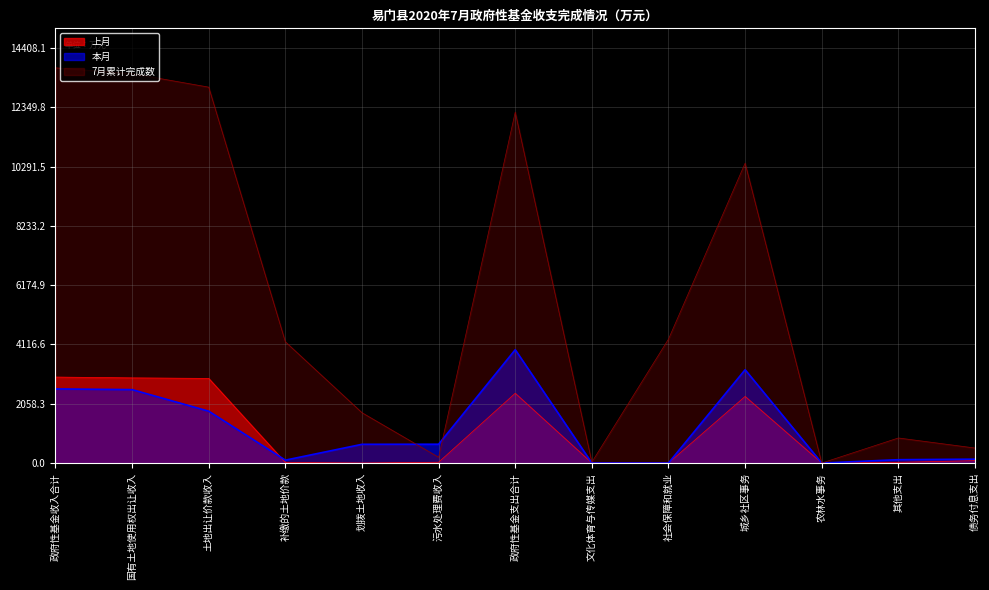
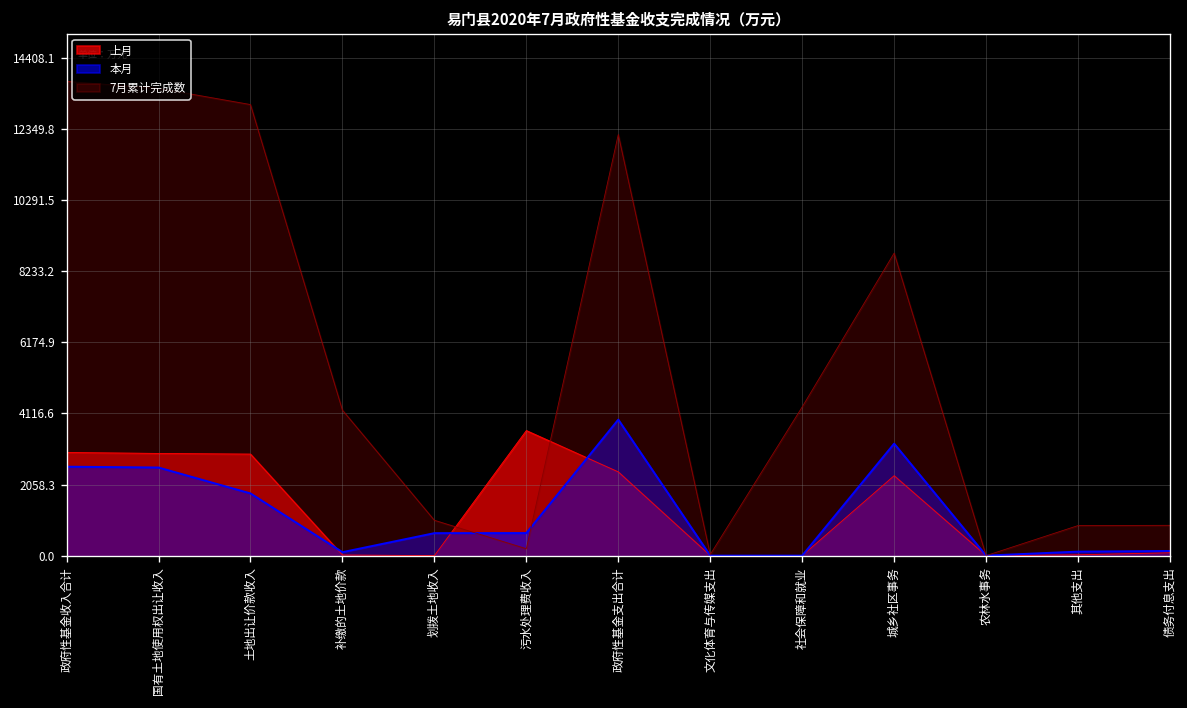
7月累计完成数, 划拨土地收入: 1700 -> 1000
上月, 污水处理费收入: 0 -> 3600
7月累计完成数, 城乡社区事务: 10400 -> 8800
7月累计完成数, 债务付息支出: 500 -> 900
